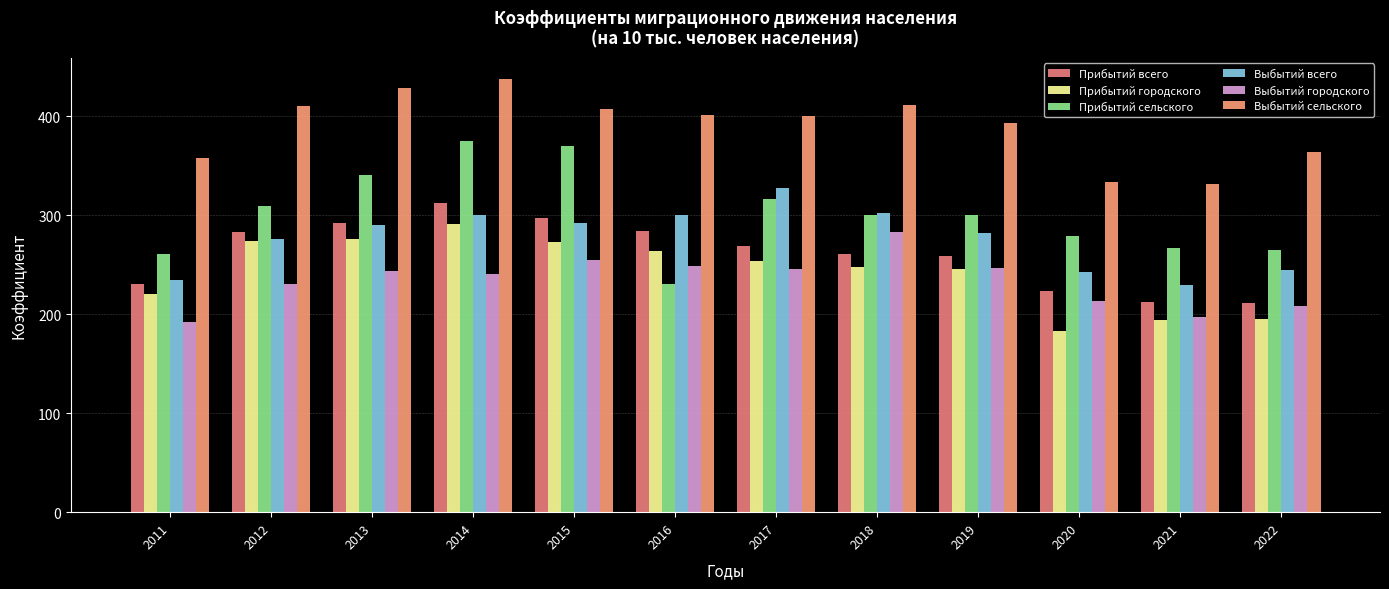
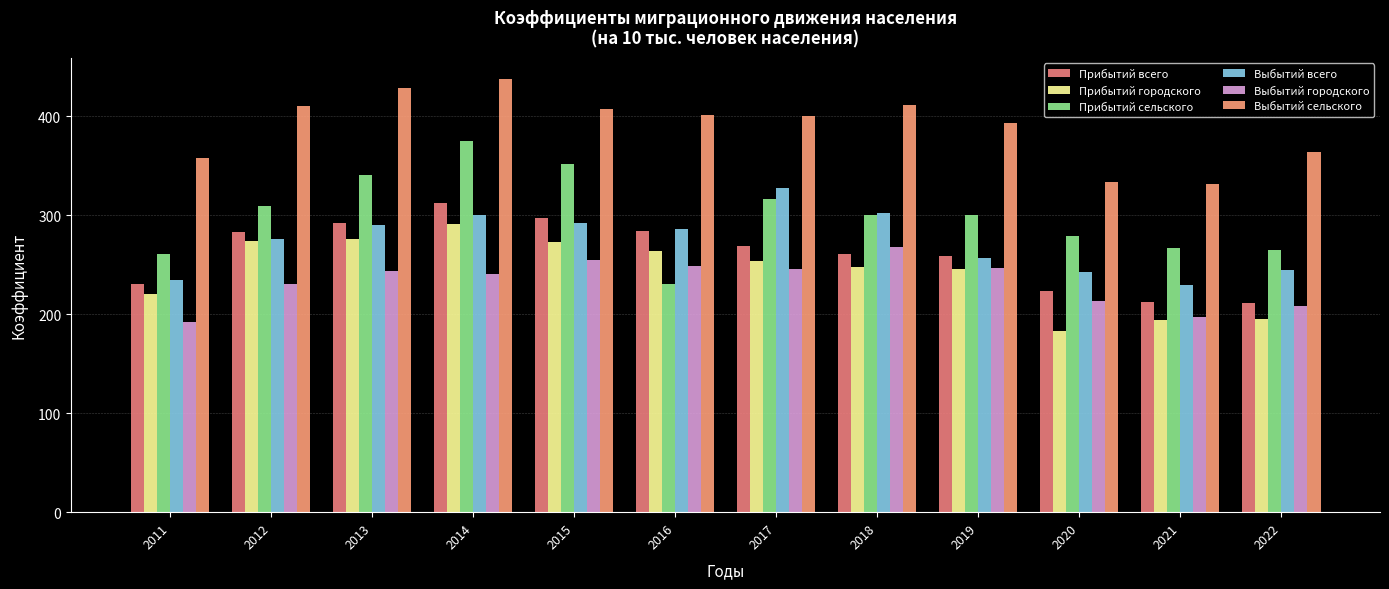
Прибытий сельского, 2015: 370 -> 350
Выбытий всего, 2016: 300 -> 290
Выбытий городского, 2018: 280 -> 270
Выбытий всего, 2019: 280 -> 260
